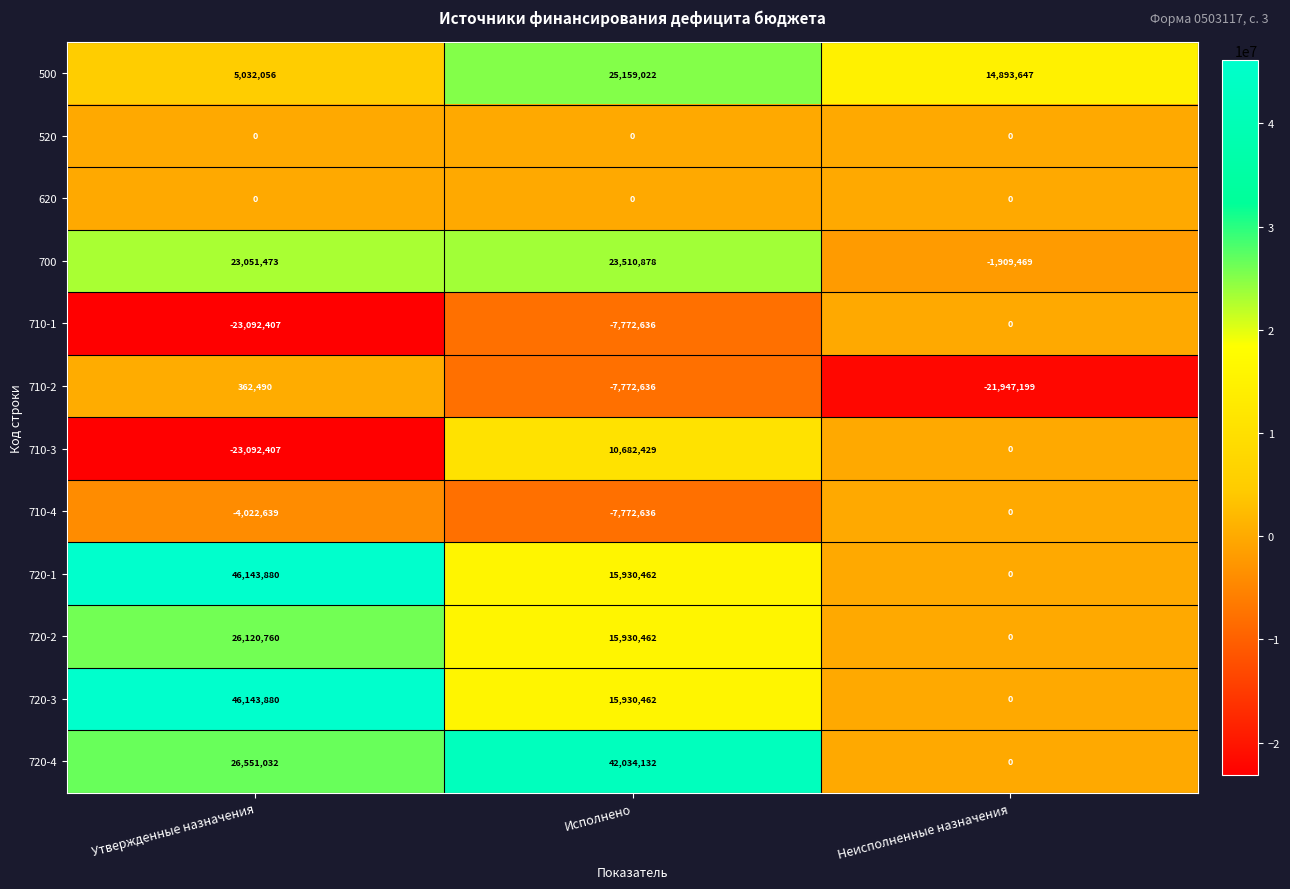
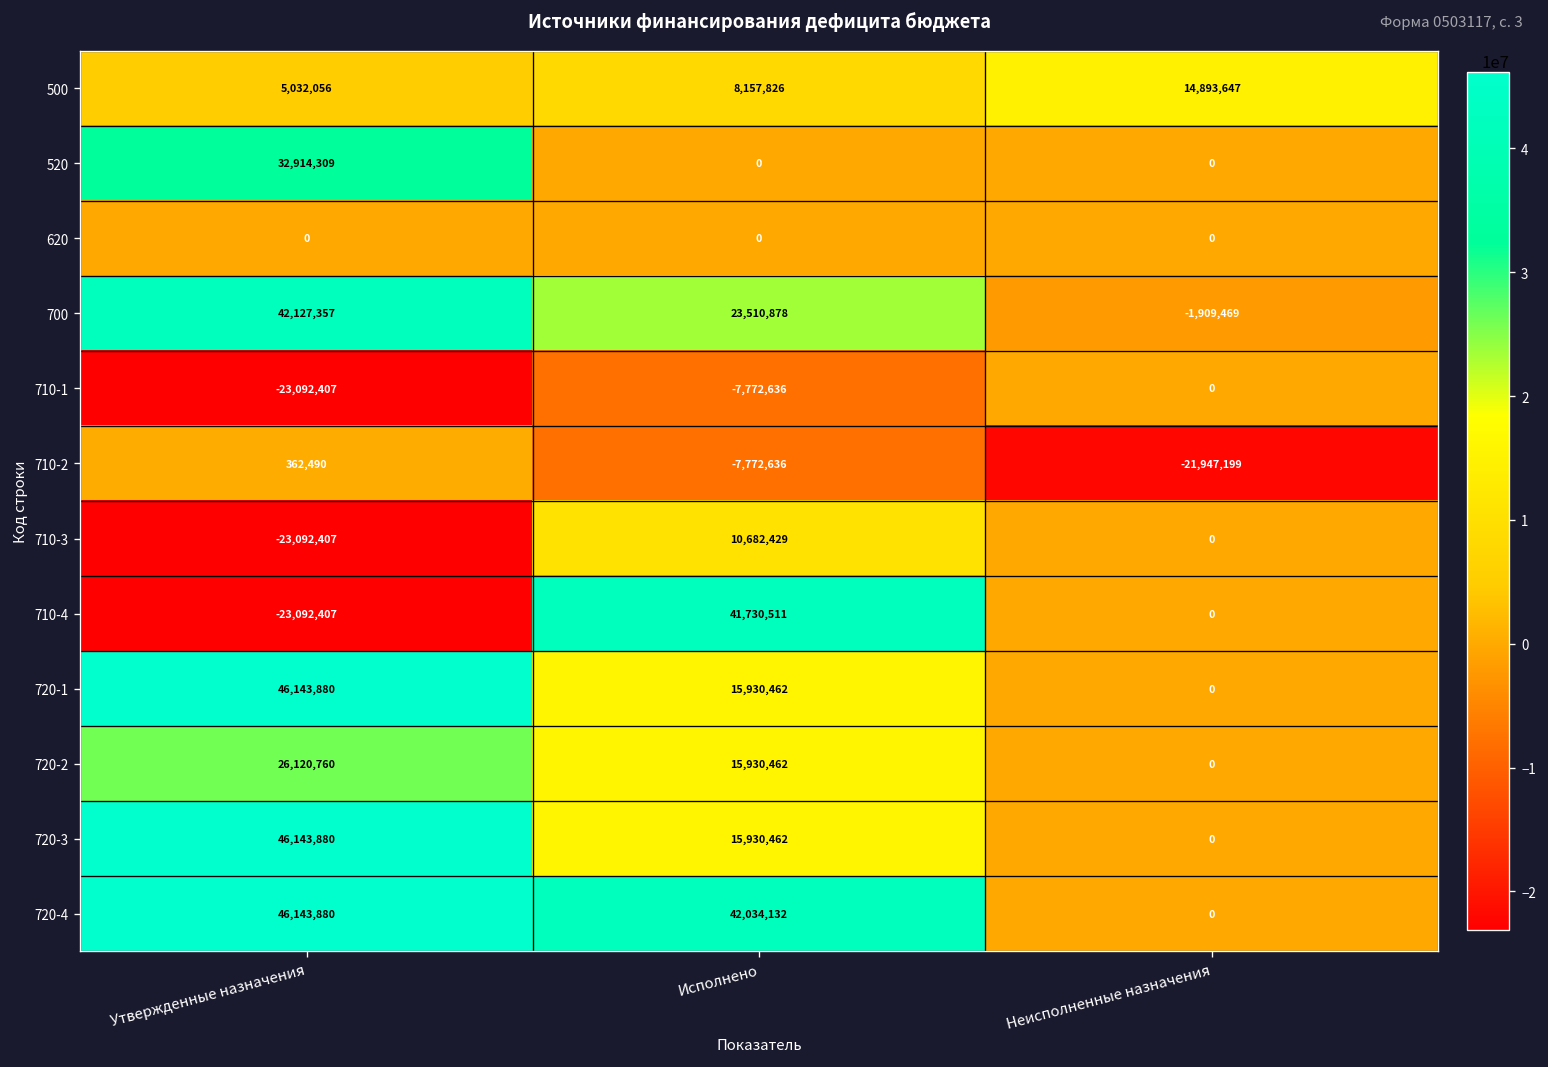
500, Исполнено: 25,159,022 -> 8,157,826
520, Утвержденные назначения: 0 -> 32,914,309
700, Утвержденные назначения: 23,051,473 -> 42,127,357
710-4, Утвержденные назначения: -4,022,639 -> -23,092,407
710-4, Исполнено: -7,772,636 -> 41,730,511
720-4, Утвержденные назначения: 26,551,032 -> 46,143,880
